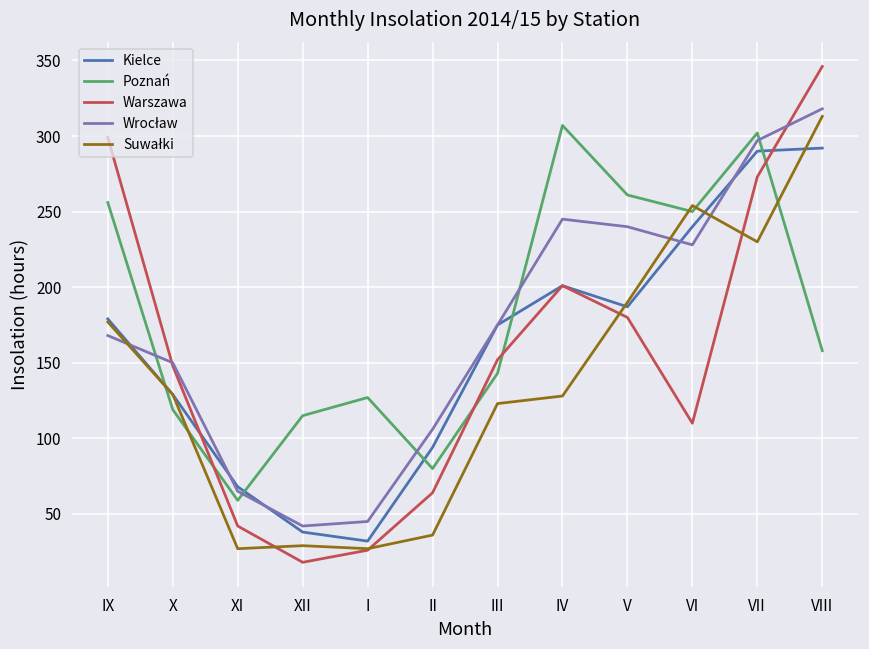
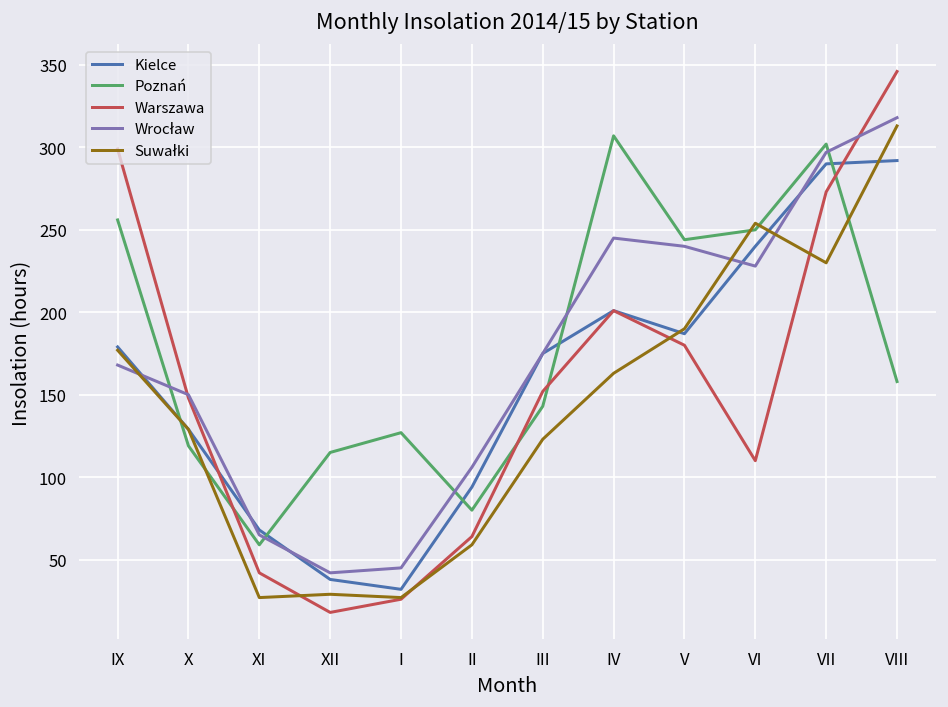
Suwałki, II: 36 -> 59
Suwałki, IV: 128 -> 163
Poznań, V: 261 -> 244
